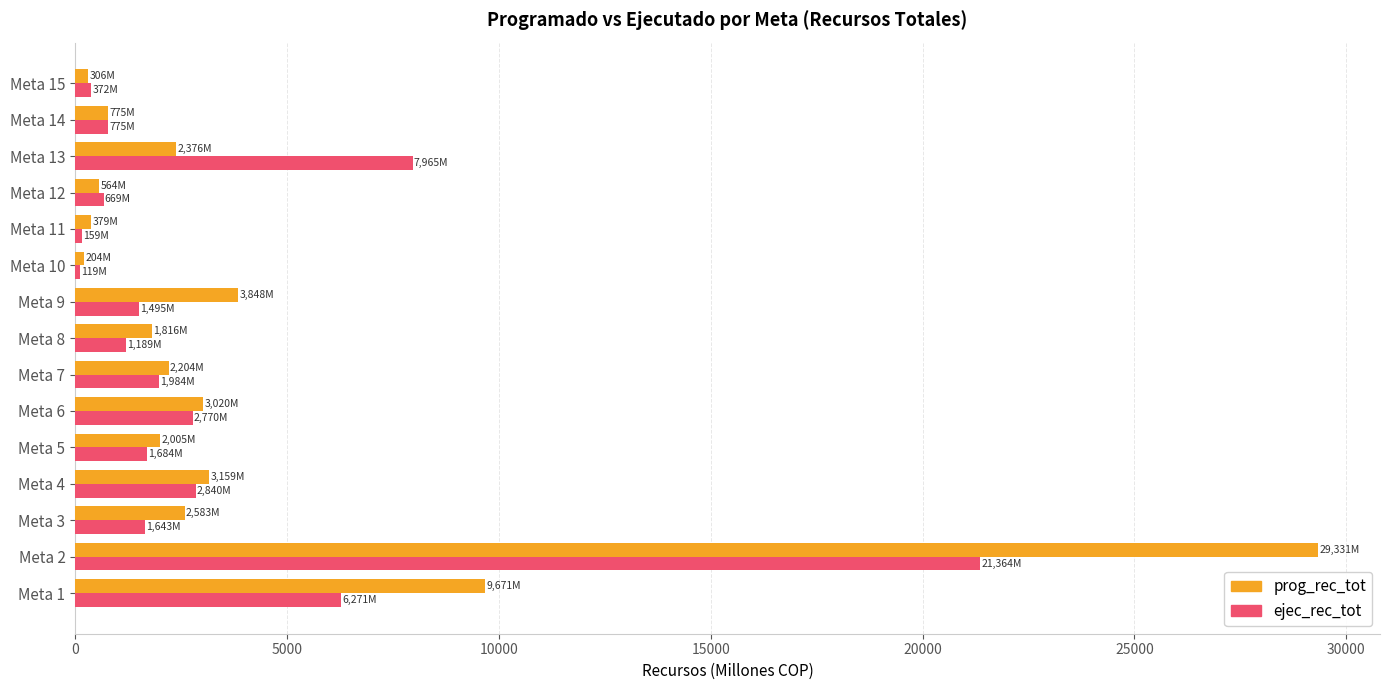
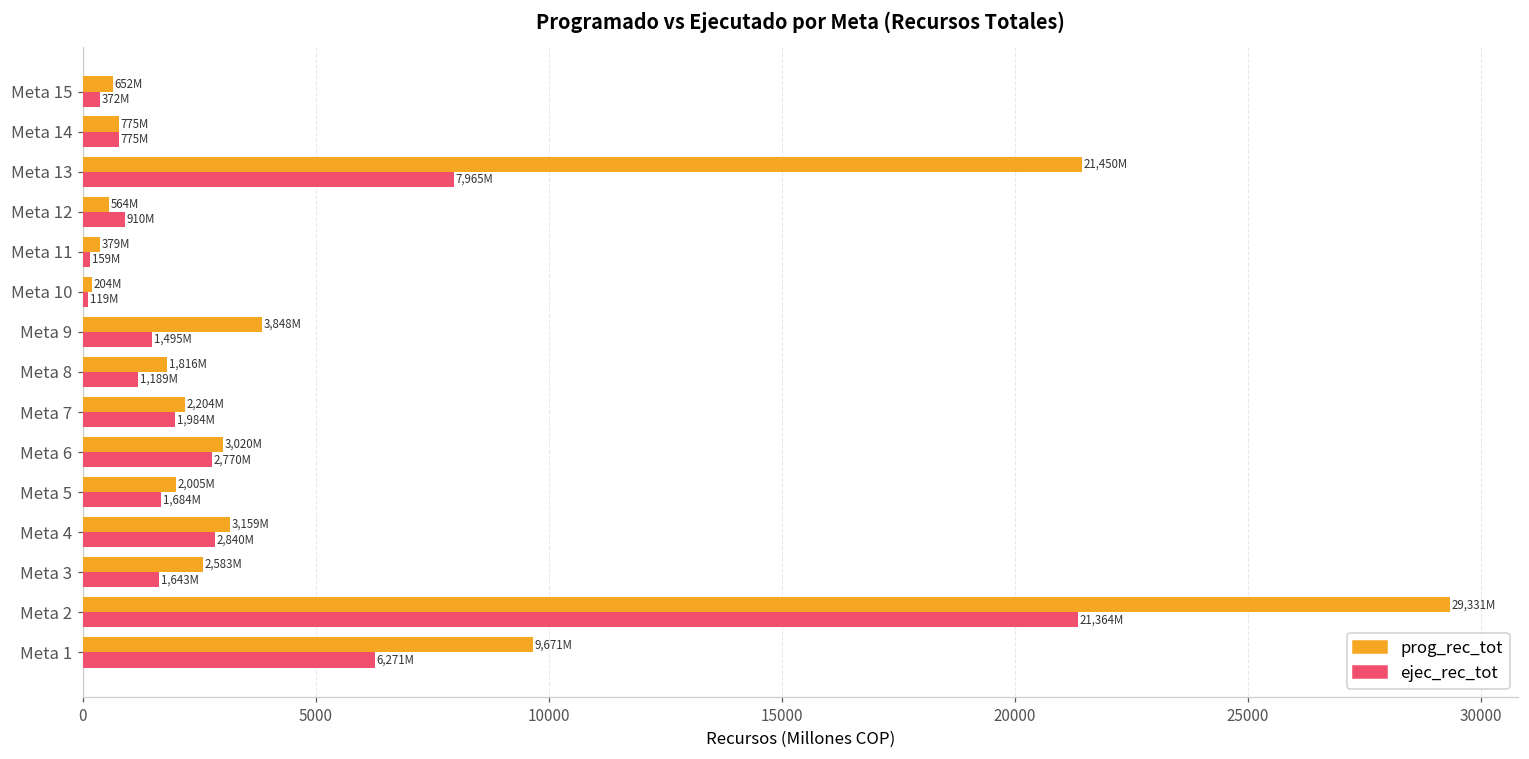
prog_rec_tot, Meta 15: 306M -> 652M
prog_rec_tot, Meta 13: 2,376M -> 21,450M
ejec_rec_tot, Meta 12: 669M -> 910M
